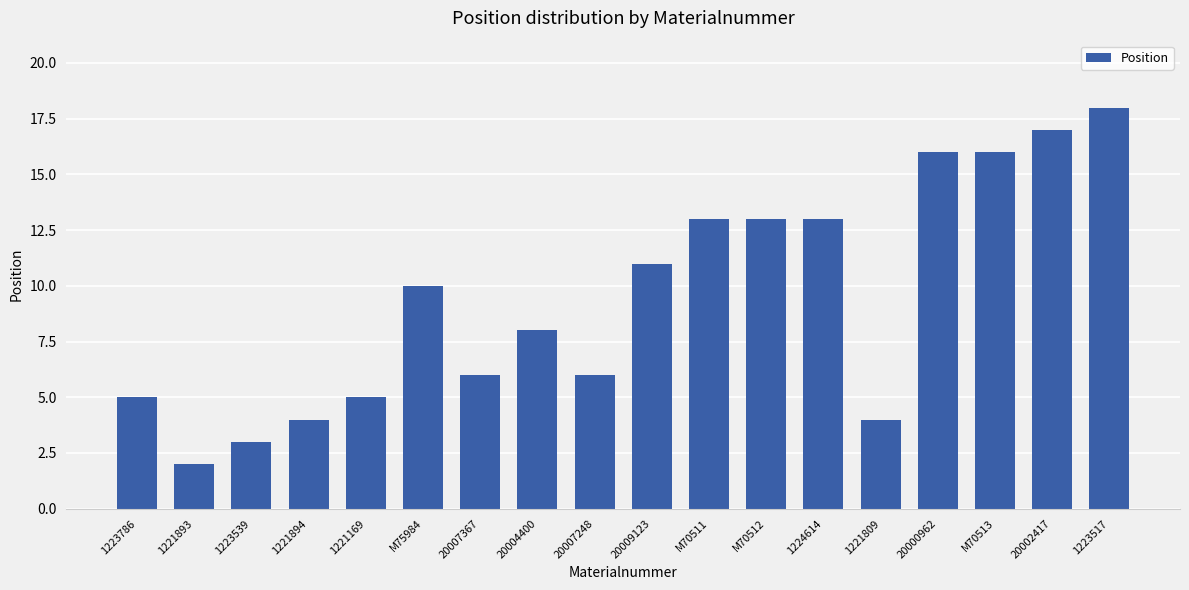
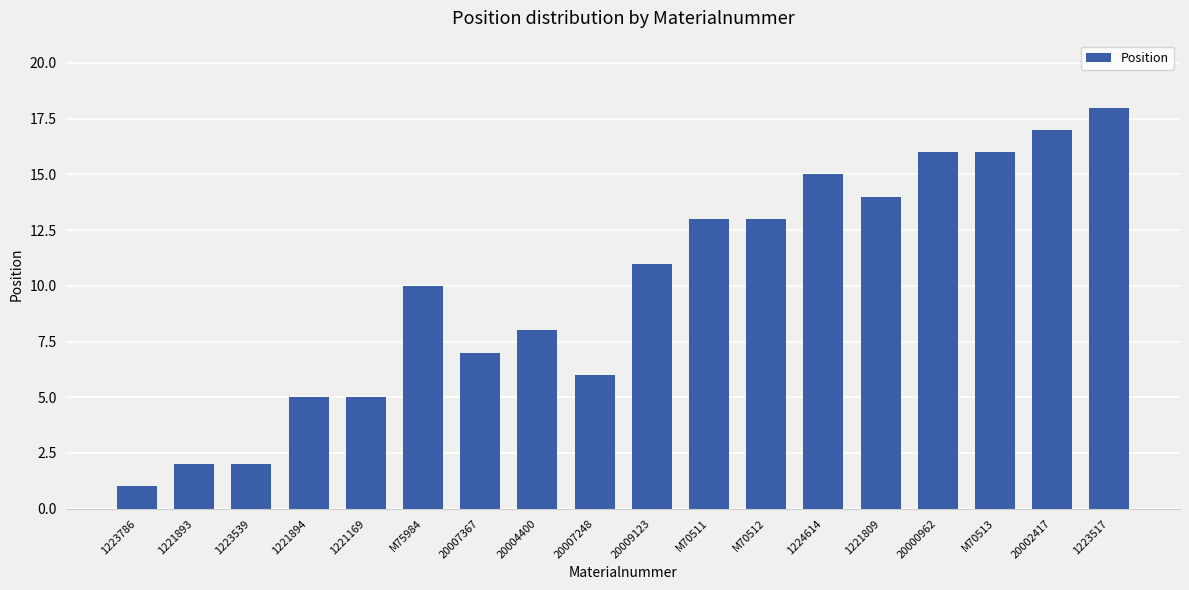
1223786: 5 -> 1
1223539: 3 -> 2
1221894: 4 -> 5
20007367: 6 -> 7
1224614: 13 -> 15
1221809: 4 -> 14
